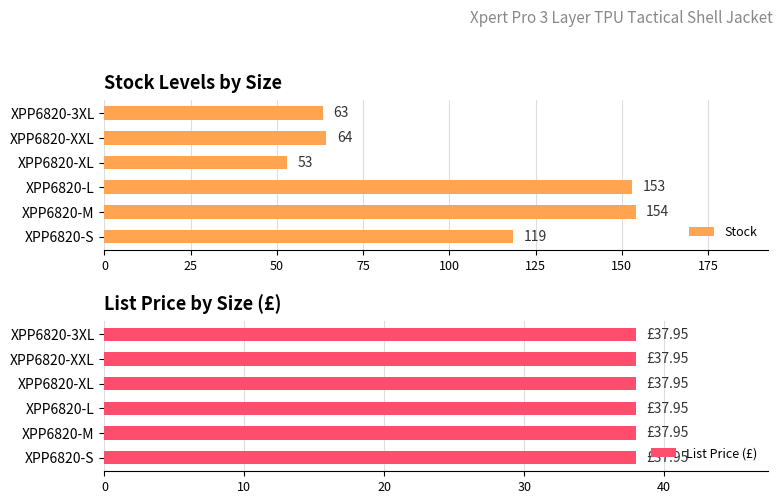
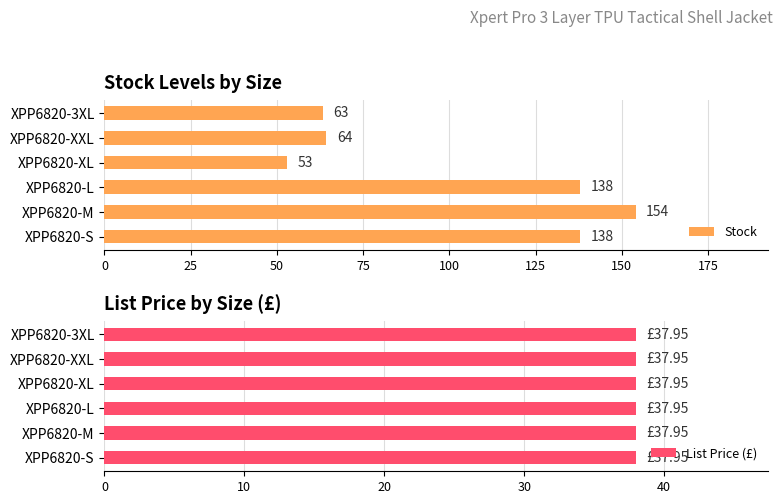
Stock Levels by Size, XPP6820-L: 153 -> 138
Stock Levels by Size, XPP6820-S: 119 -> 138
